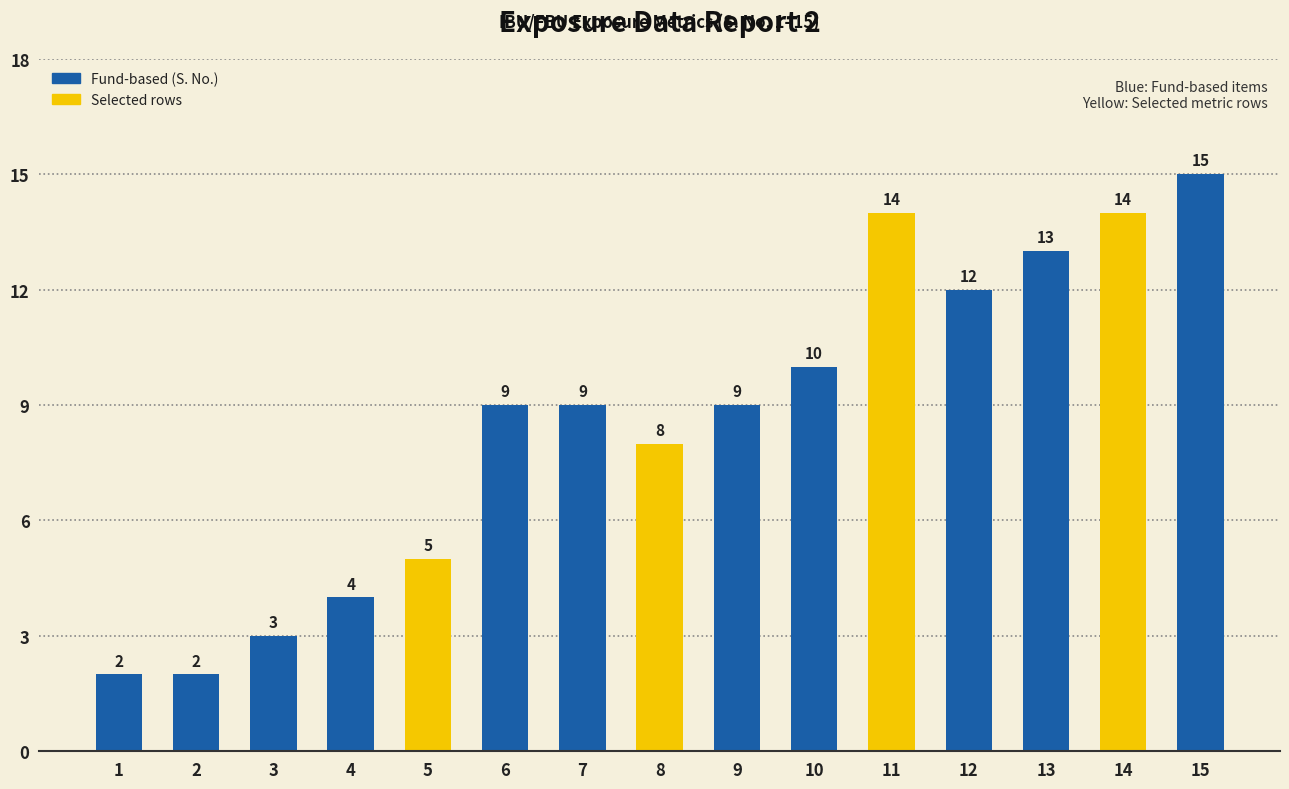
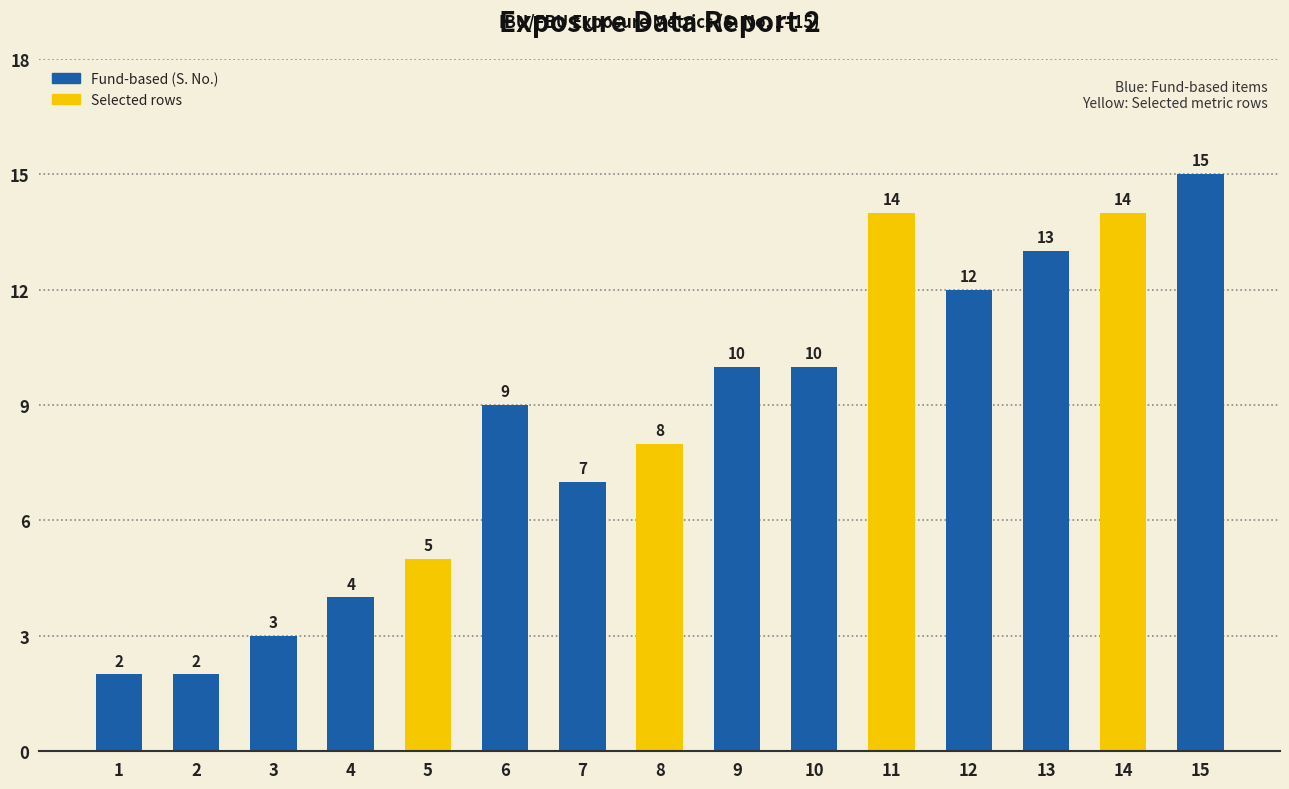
7: 9 -> 7
9: 9 -> 10
